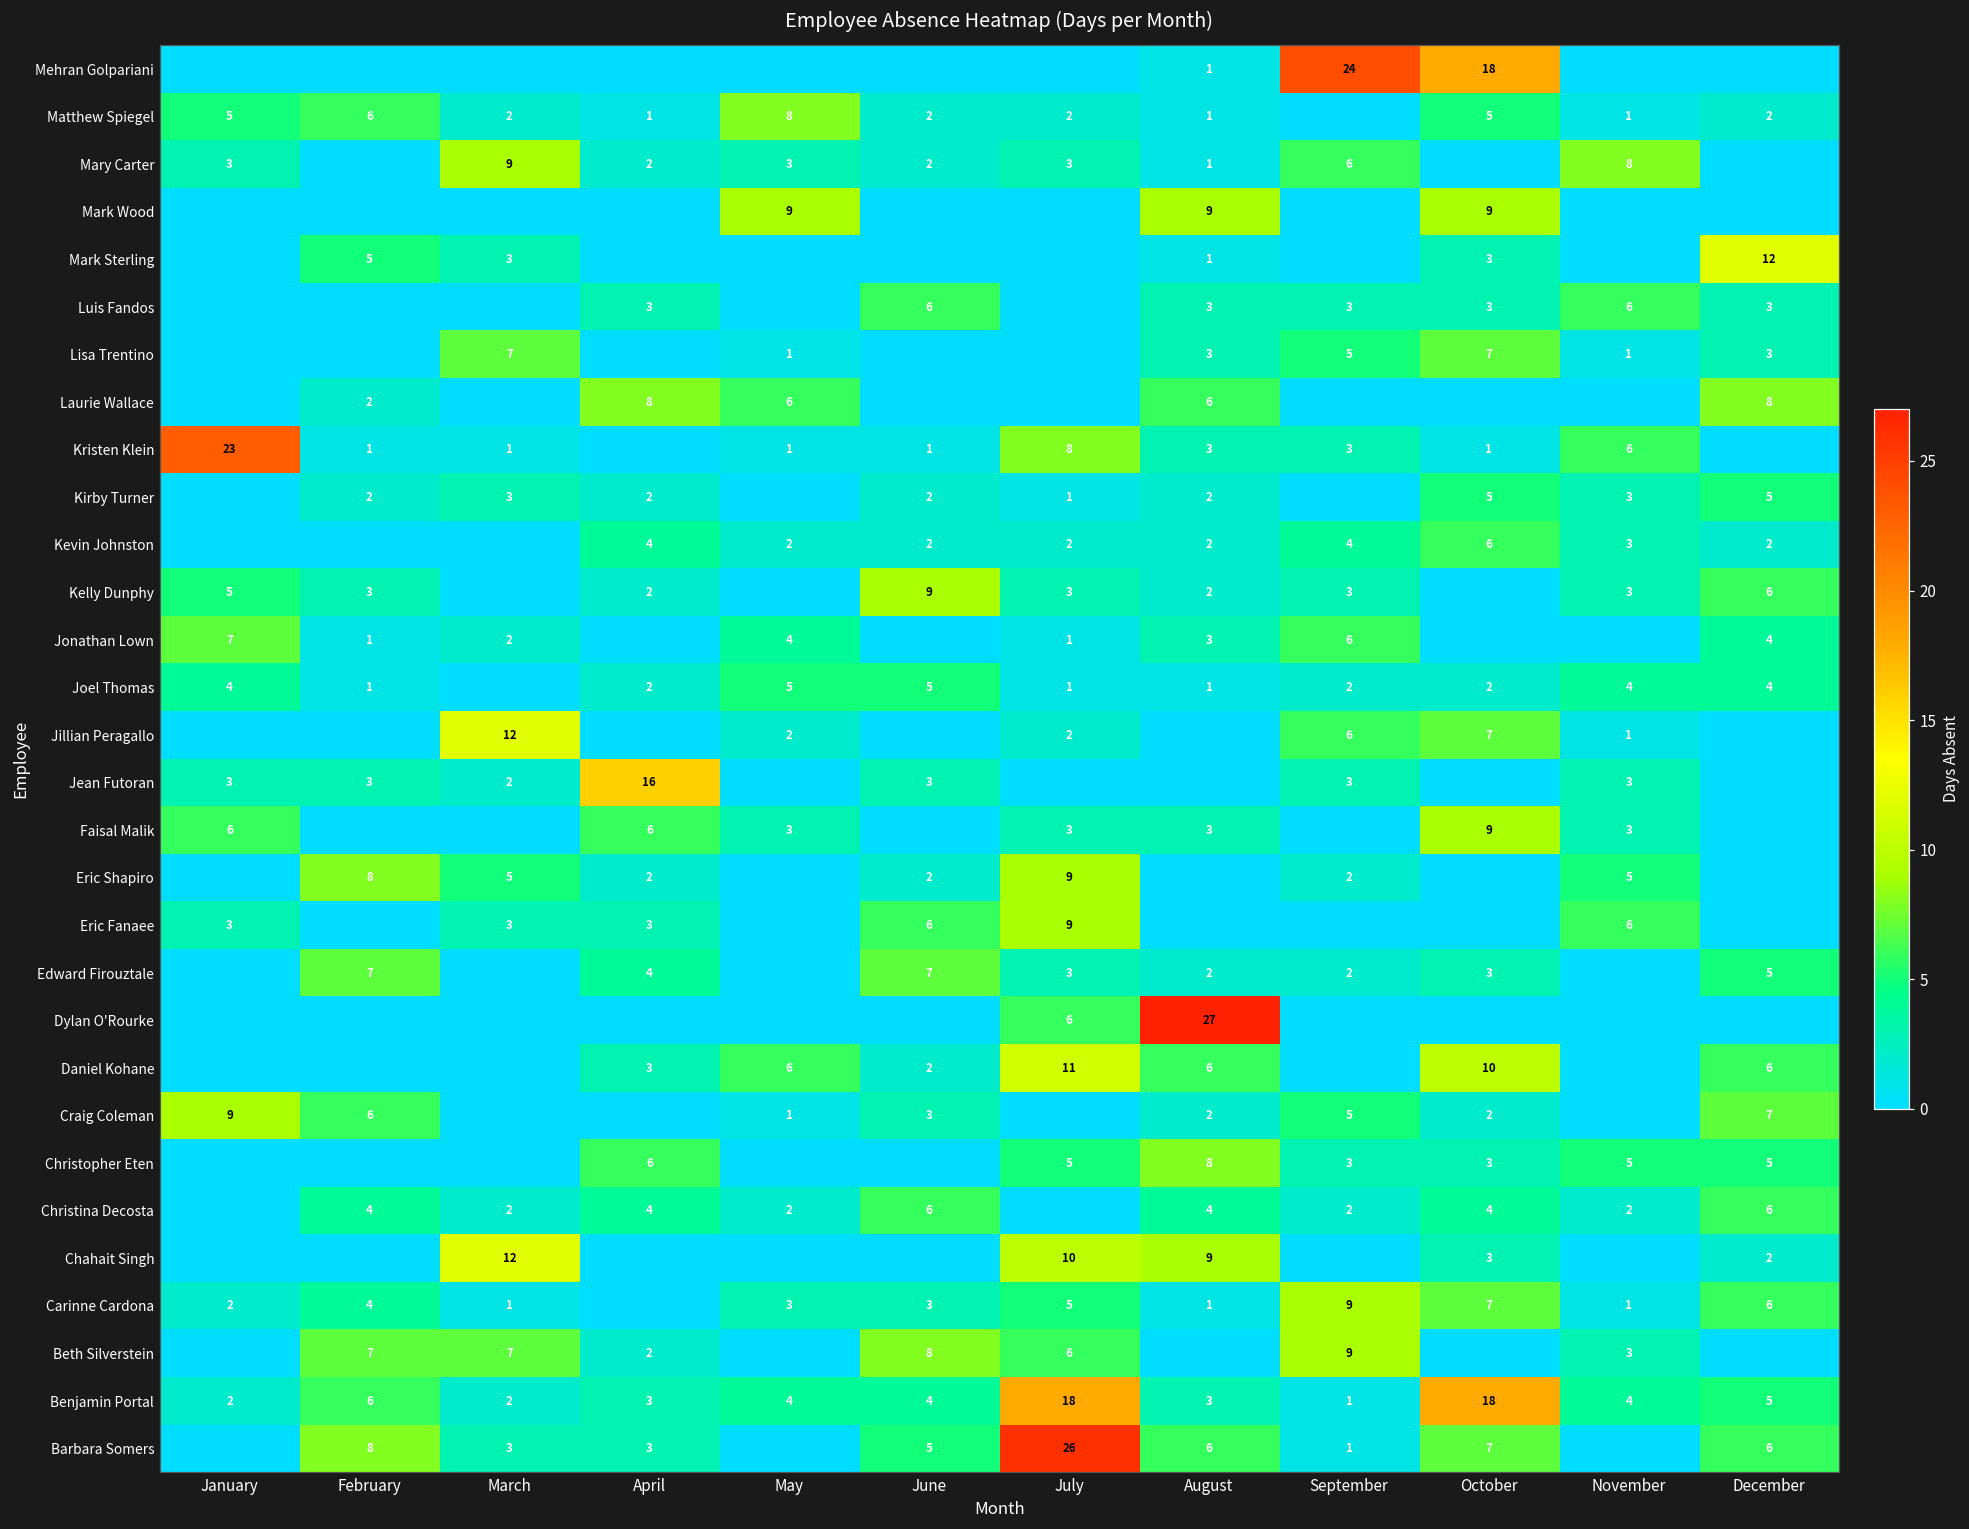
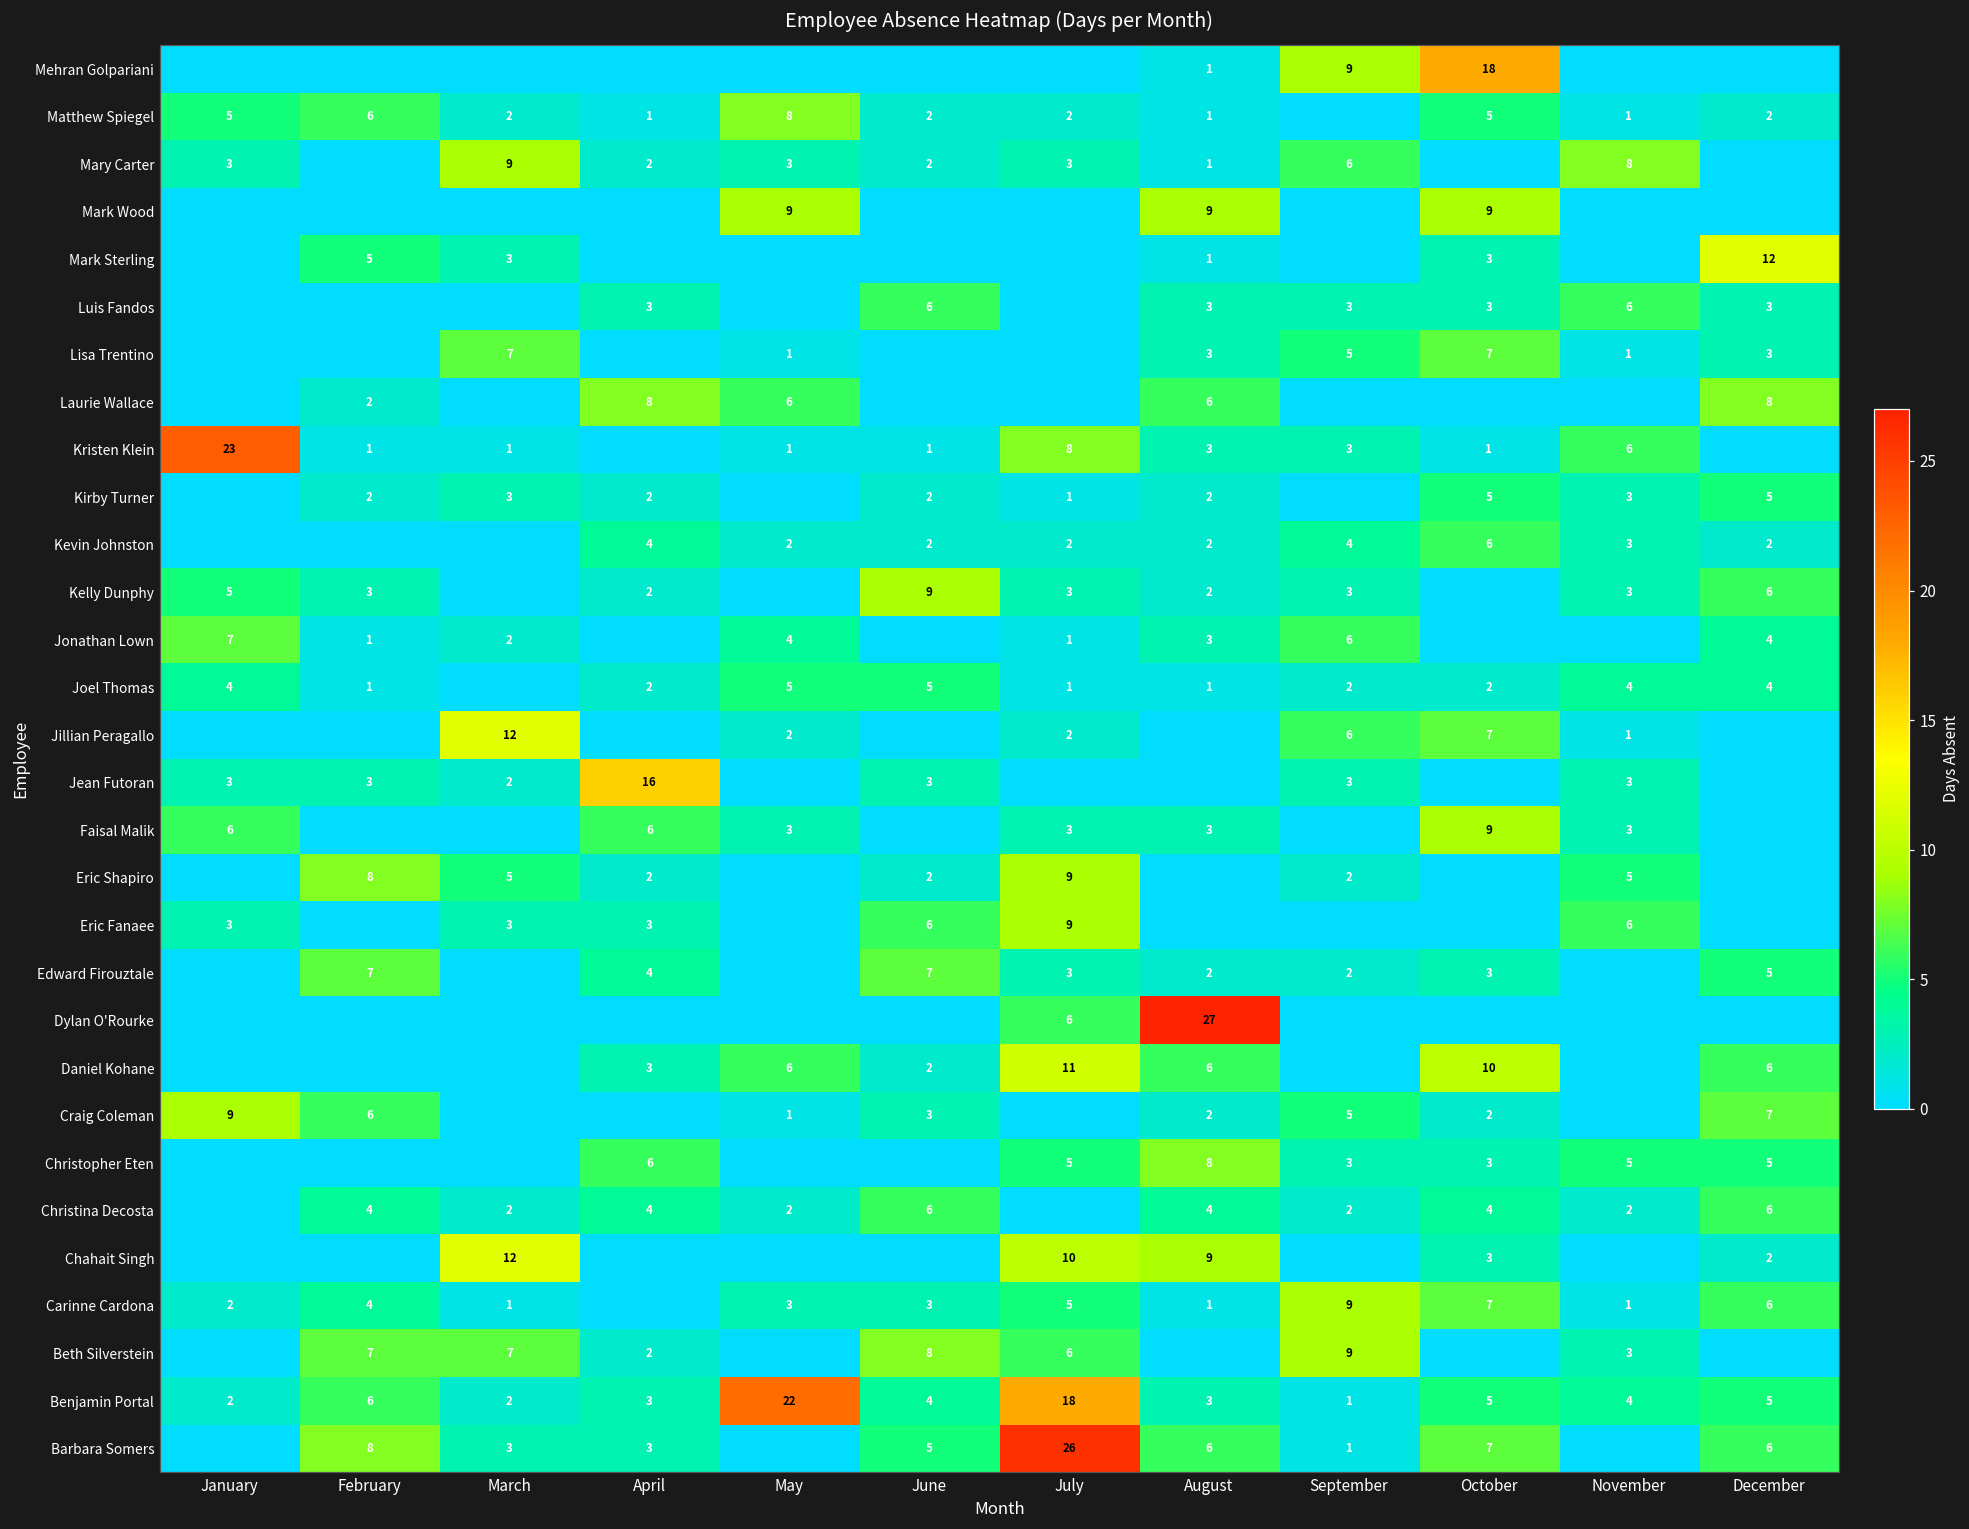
Mehran Golpariani, September: 24 -> 9
Benjamin Portal, May: 4 -> 22
Benjamin Portal, October: 18 -> 5
